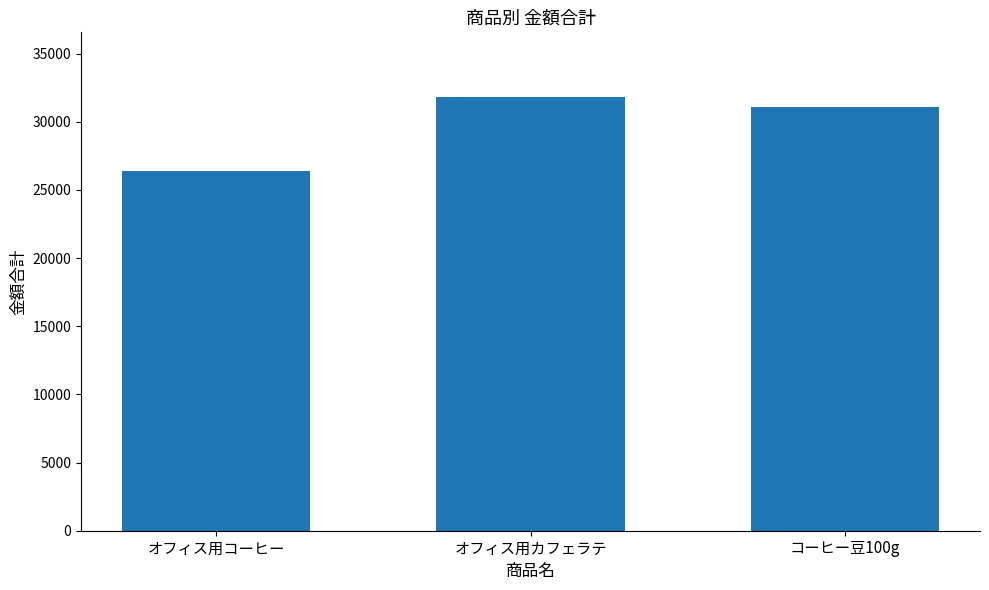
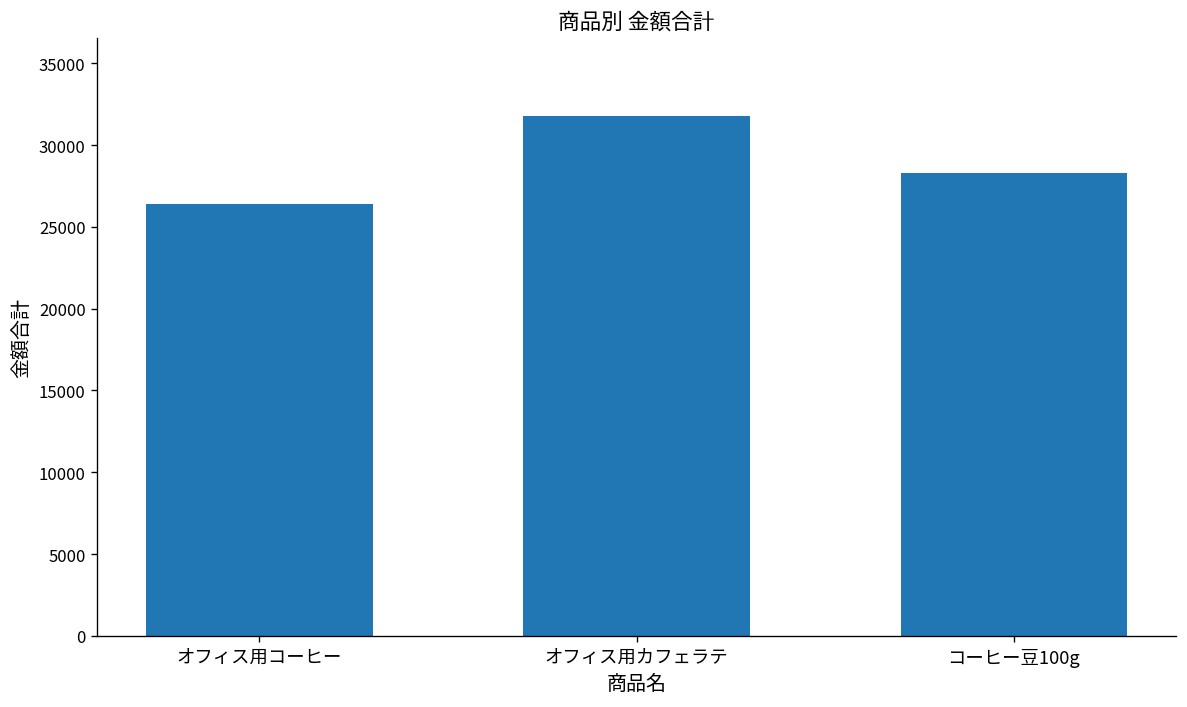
コーヒー豆100g: 31100 -> 28300
